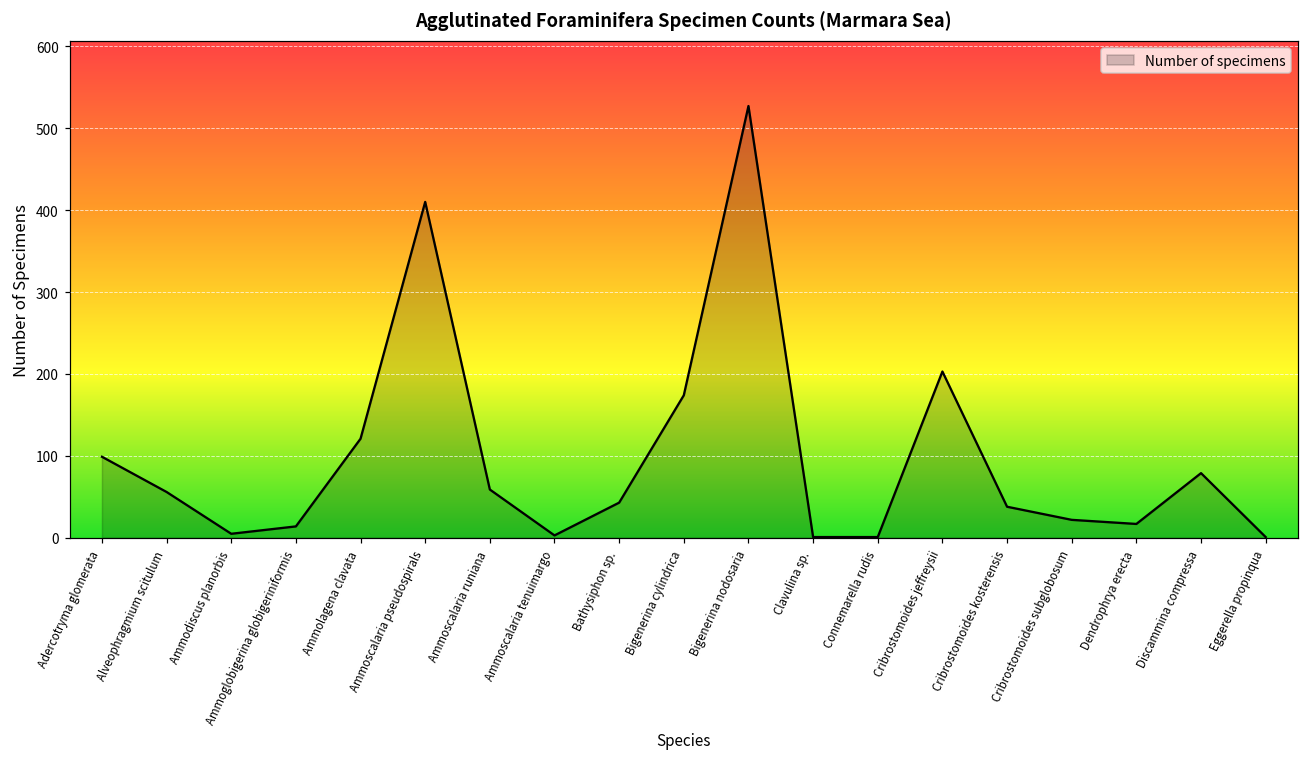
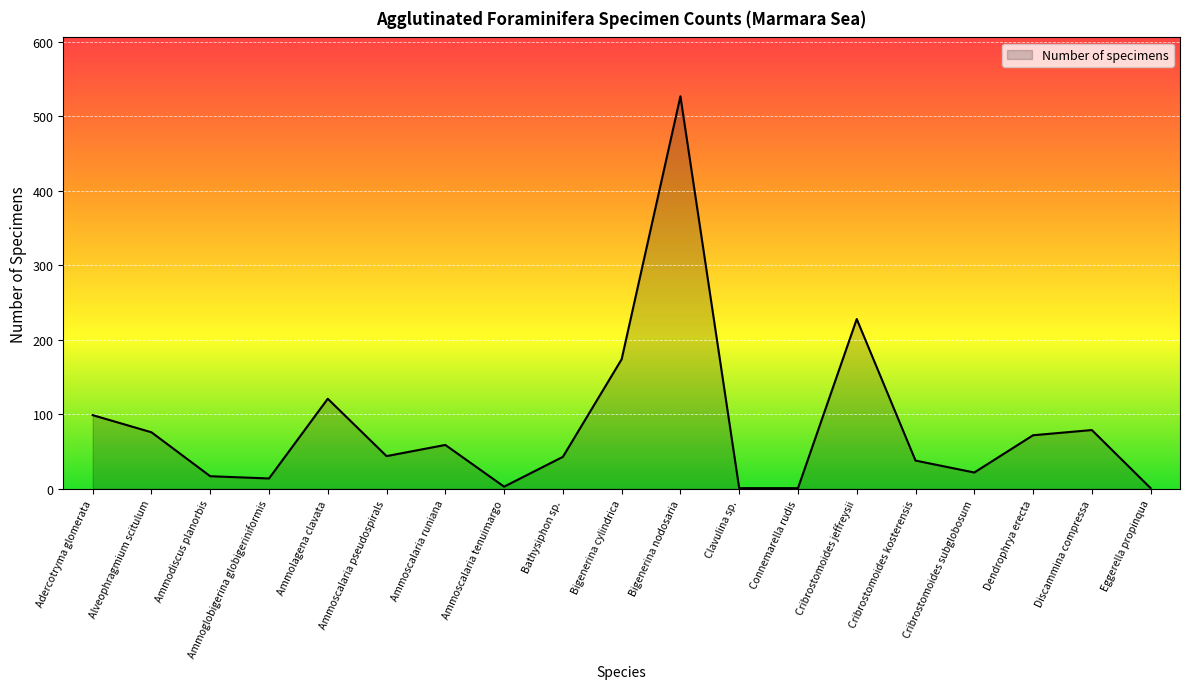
Alveophragmium scitulum: 60 -> 80
Ammodiscus planorbis: 10 -> 20
Ammoscalaria pseudospirals: 410 -> 40
Cribrostomoides jeffreysii: 200 -> 230
Dendrophrya erecta: 20 -> 70
